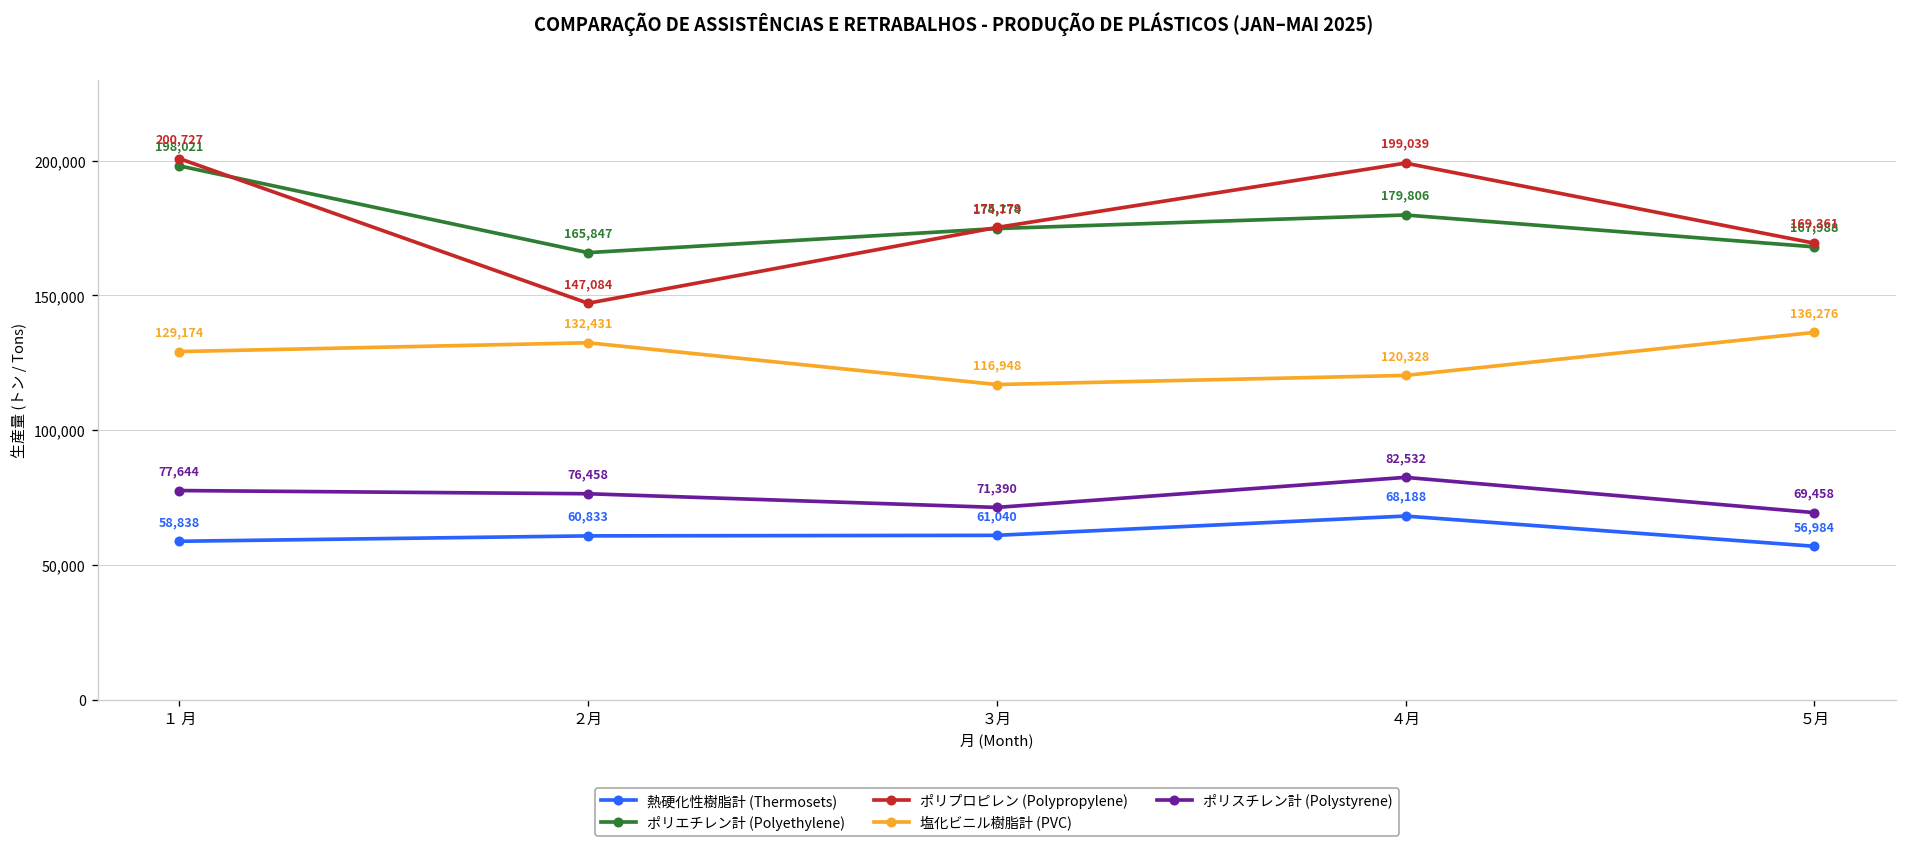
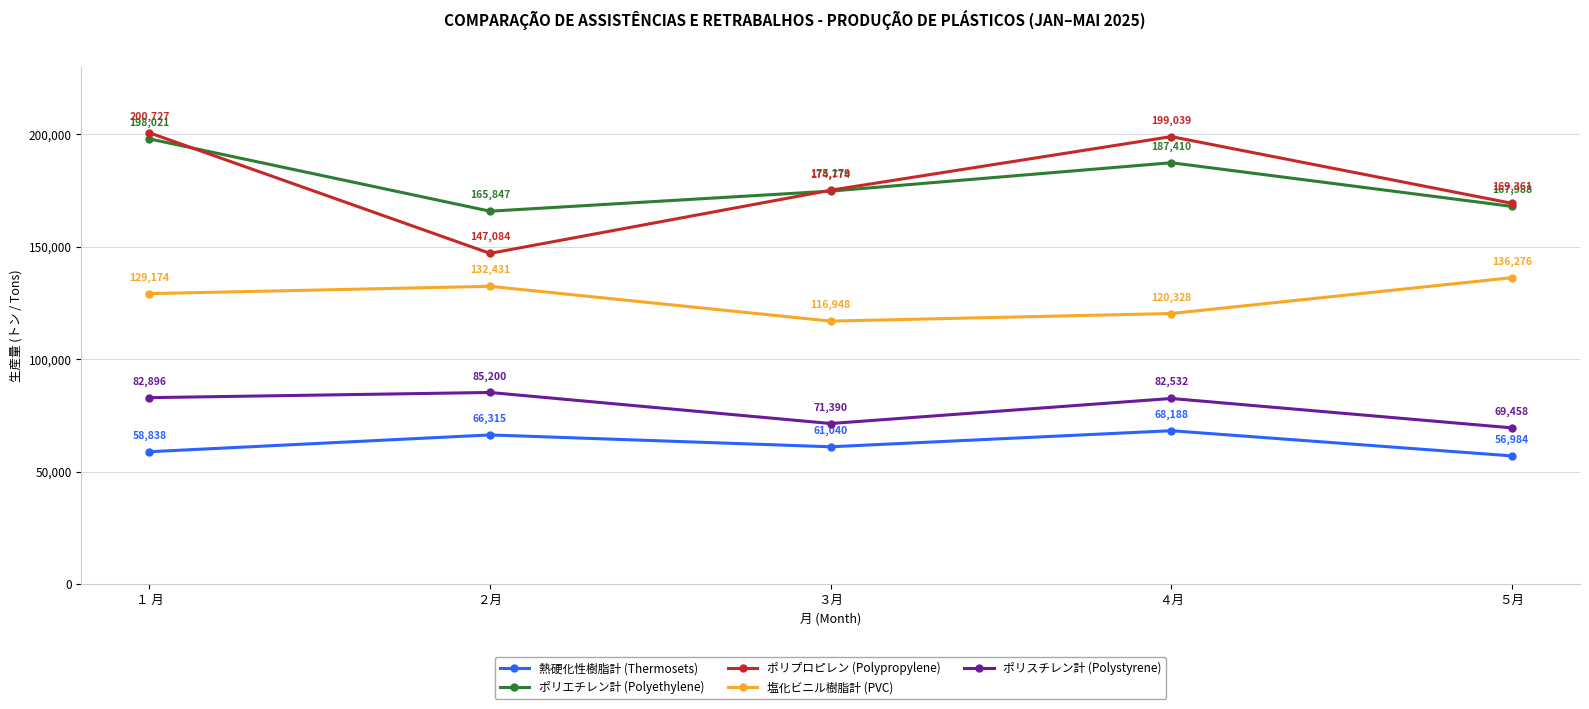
ポリスチレン計 (Polystyrene), １ 月: 77,644 -> 82,896
熱硬化性樹脂計 (Thermosets), ２月: 60,833 -> 66,315
ポリスチレン計 (Polystyrene), ２月: 76,458 -> 85,200
ポリエチレン計 (Polyethylene), ４月: 179,806 -> 187,410
